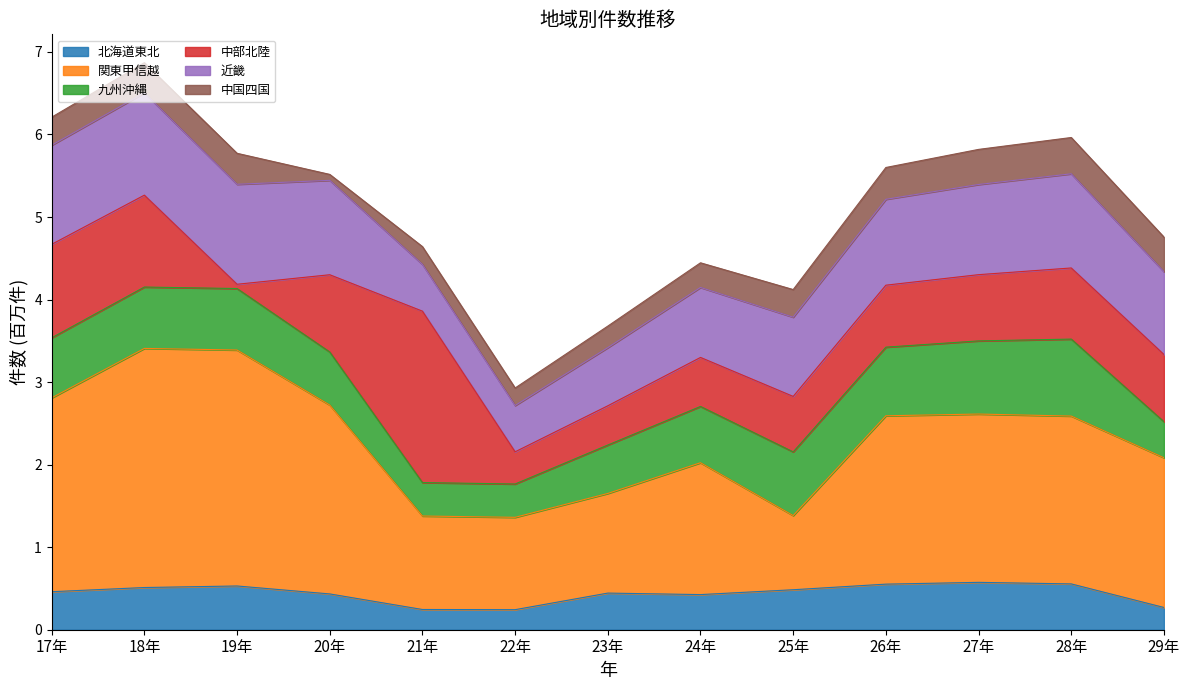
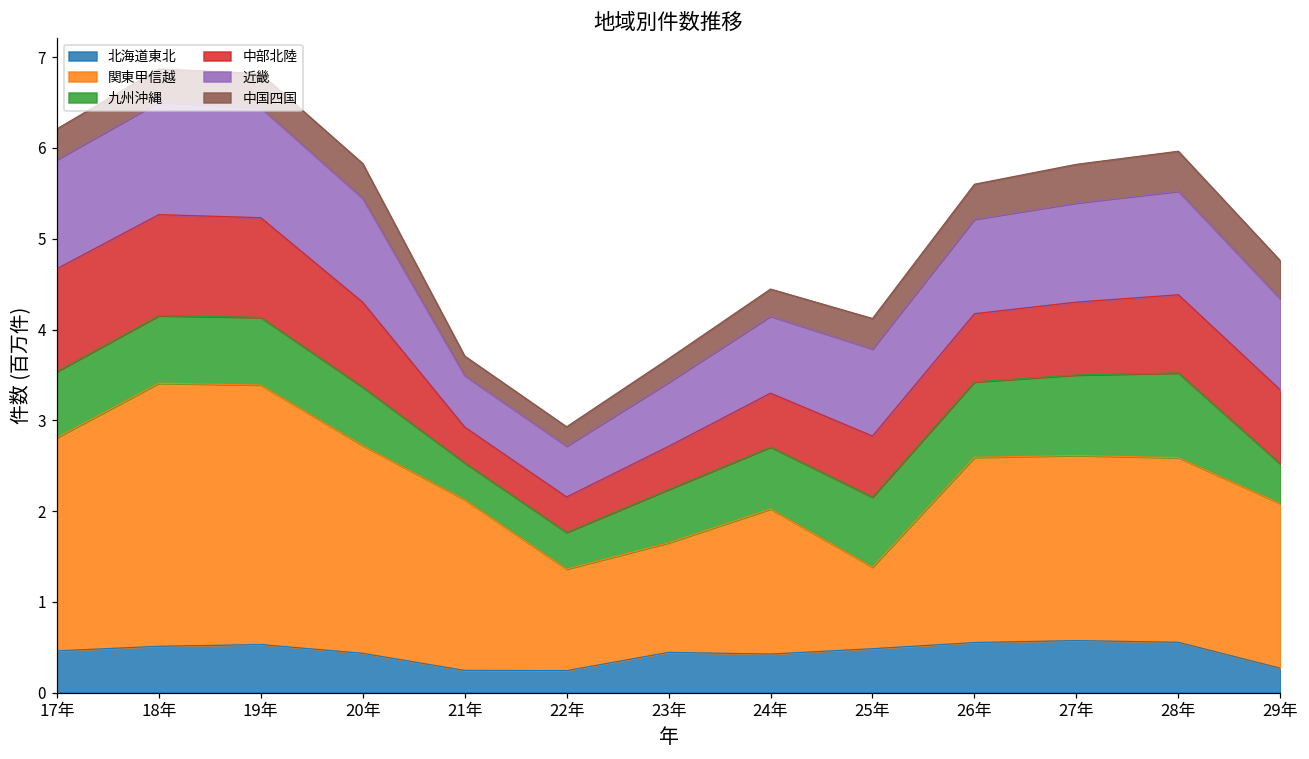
中部北陸, 19年: 0.1 -> 1.1
中国四国, 20年: 0.1 -> 0.4
関東甲信越, 21年: 1.1 -> 1.9
中部北陸, 21年: 2.1 -> 0.4
